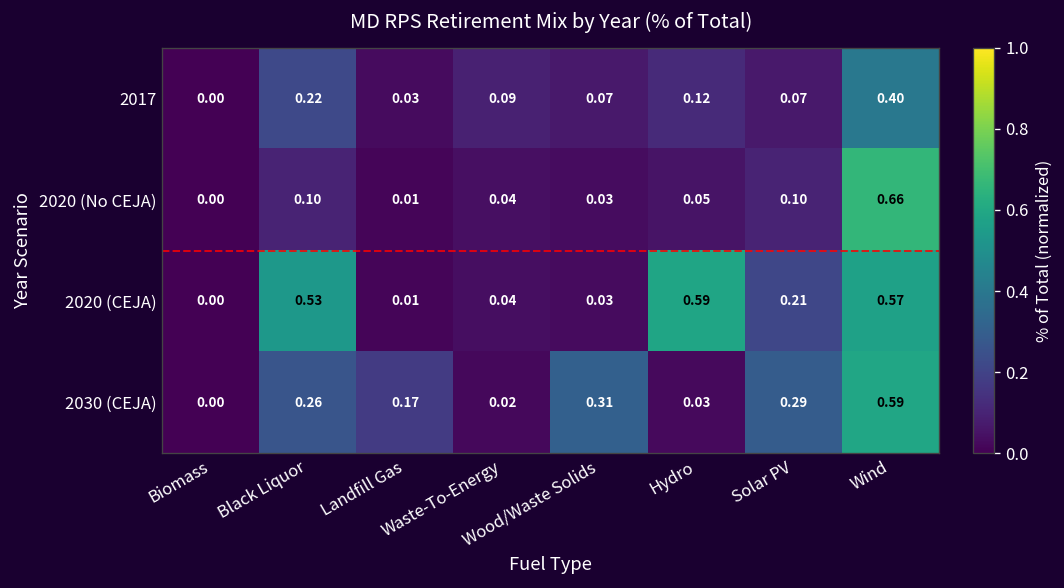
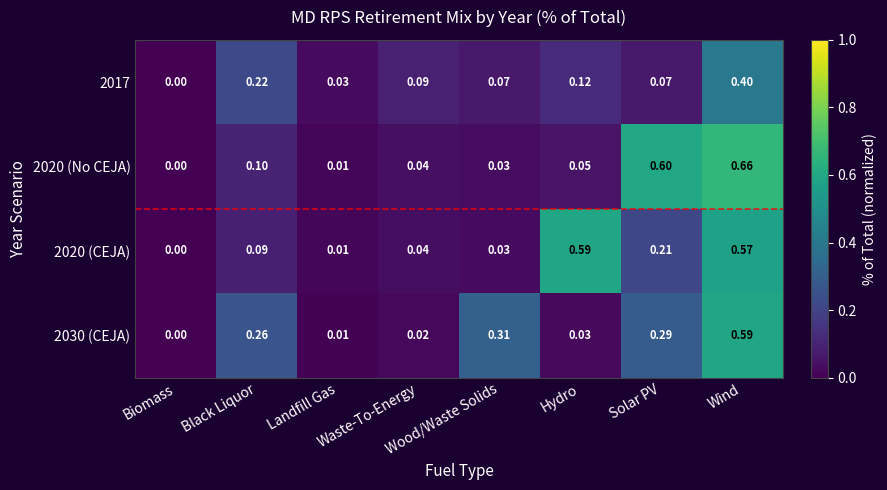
2020 (No CEJA), Solar PV: 0.10 -> 0.60
2020 (CEJA), Black Liquor: 0.53 -> 0.09
2030 (CEJA), Landfill Gas: 0.17 -> 0.01
